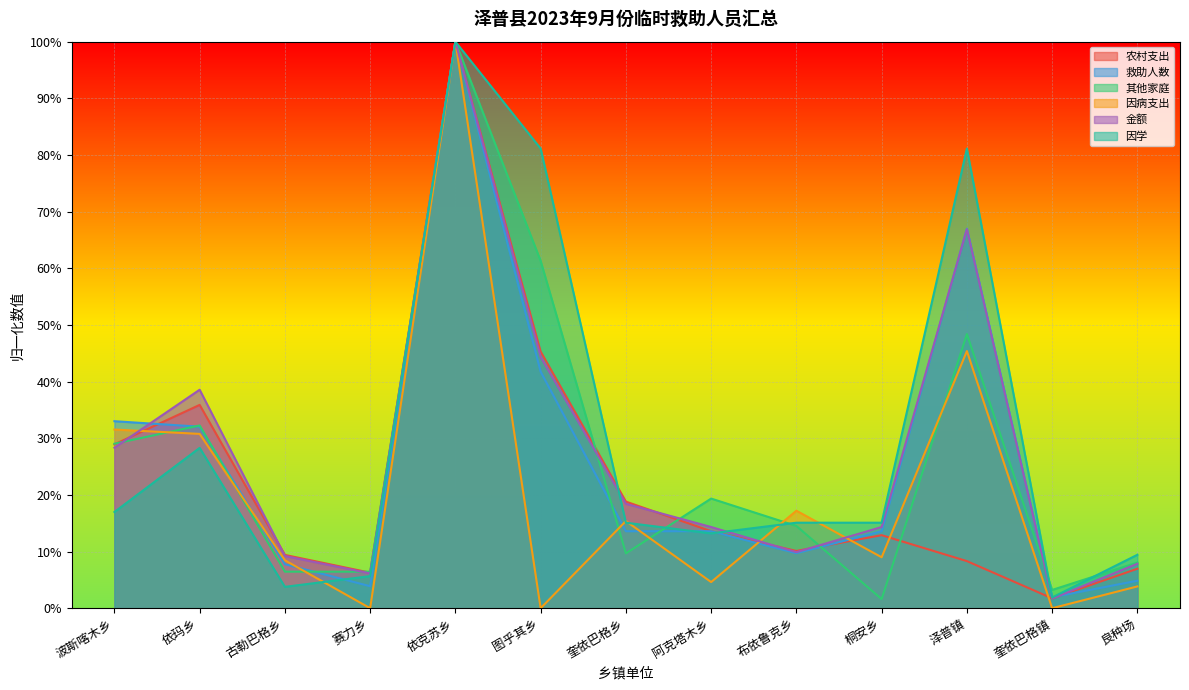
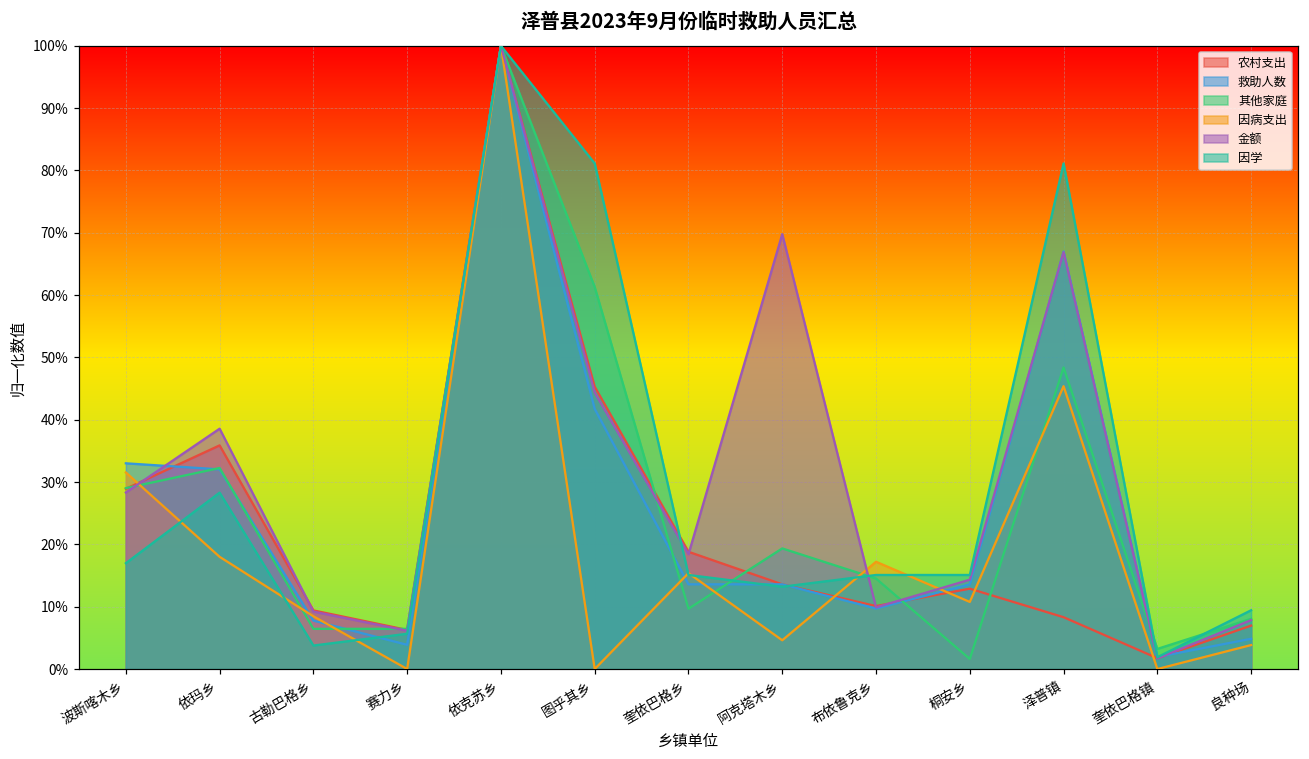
因病支出, 依玛乡: 31% -> 18%
金额, 阿克塔木乡: 14% -> 70%
因病支出, 桐安乡: 9% -> 11%
